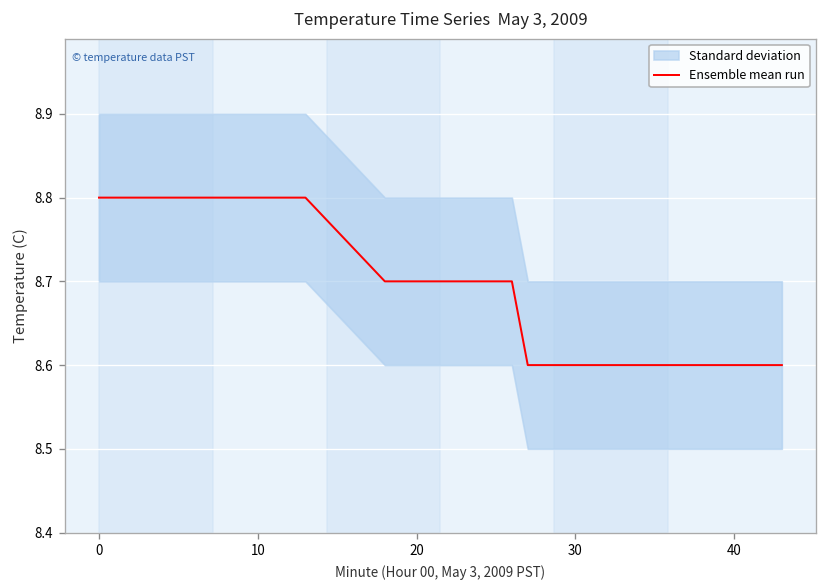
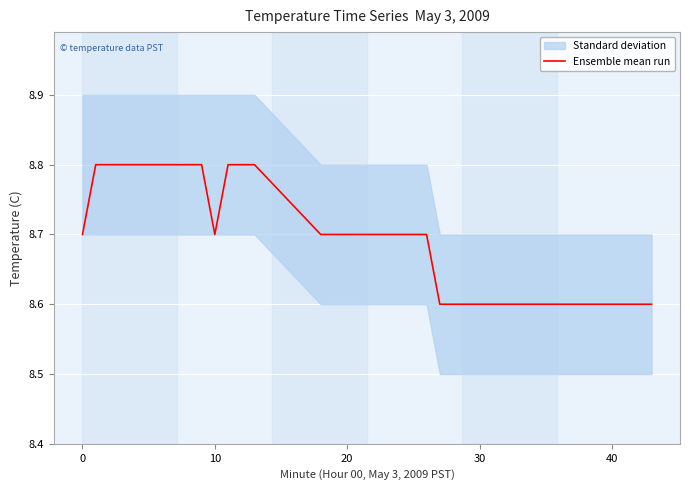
Ensemble mean run, 0: 8.8 -> 8.7
Ensemble mean run, 10: 8.8 -> 8.7
